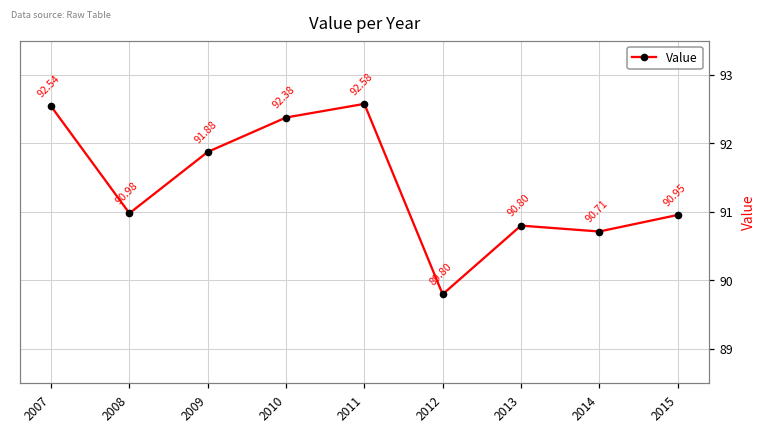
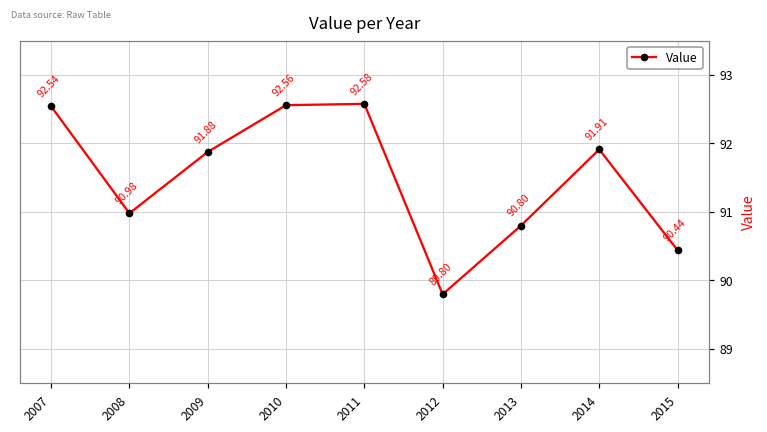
2010: 92.38 -> 92.56
2014: 90.71 -> 91.91
2015: 90.95 -> 90.44
